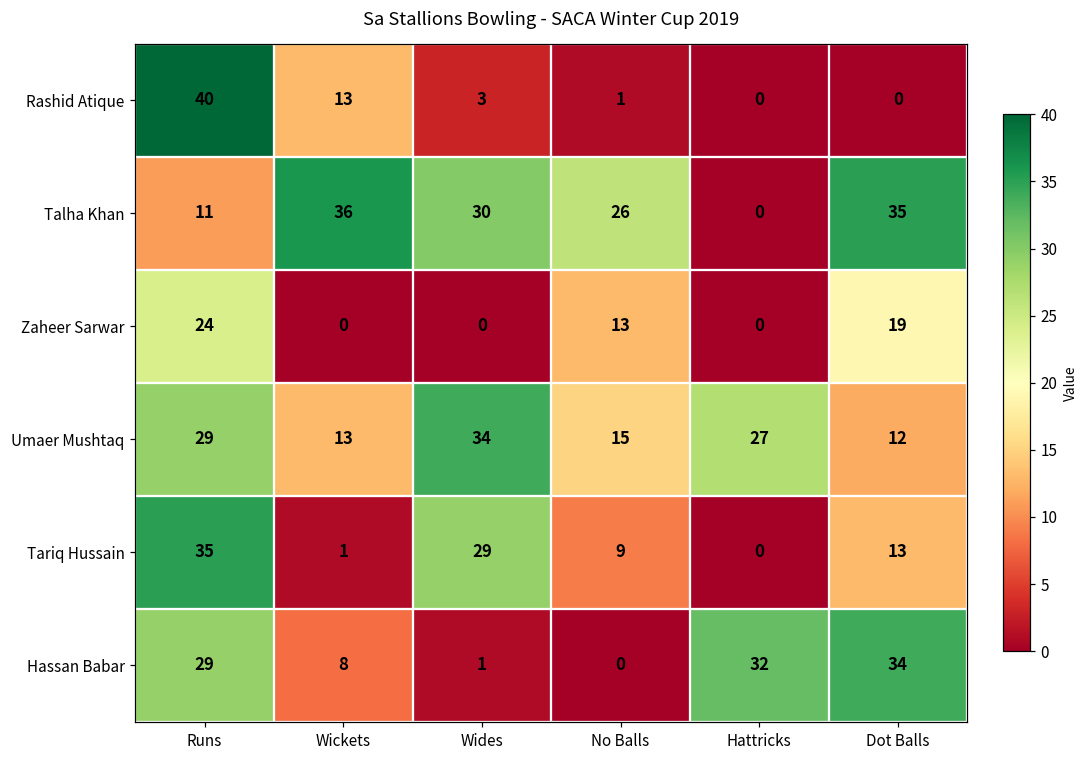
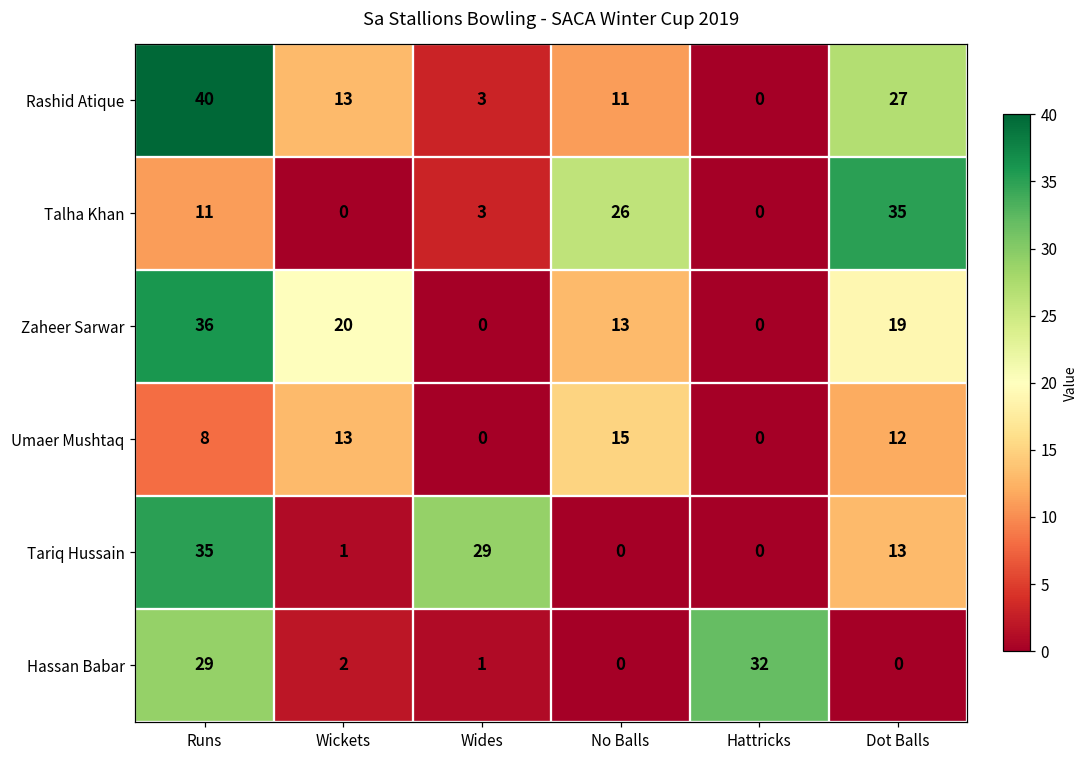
Rashid Atique, No Balls: 1 -> 11
Rashid Atique, Dot Balls: 0 -> 27
Talha Khan, Wickets: 36 -> 0
Talha Khan, Wides: 30 -> 3
Zaheer Sarwar, Runs: 24 -> 36
Zaheer Sarwar, Wickets: 0 -> 20
Umaer Mushtaq, Runs: 29 -> 8
Umaer Mushtaq, Wides: 34 -> 0
Umaer Mushtaq, Hattricks: 27 -> 0
Tariq Hussain, No Balls: 9 -> 0
Hassan Babar, Wickets: 8 -> 2
Hassan Babar, Dot Balls: 34 -> 0
